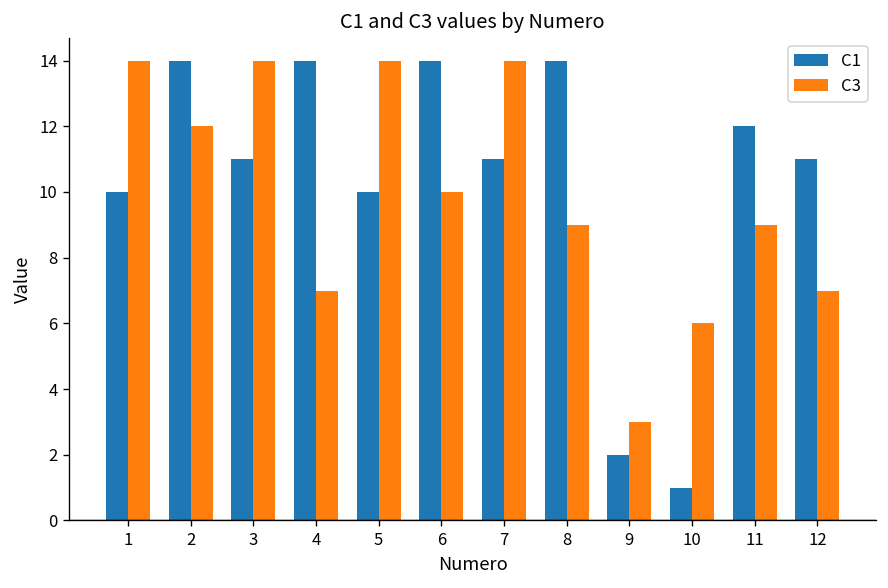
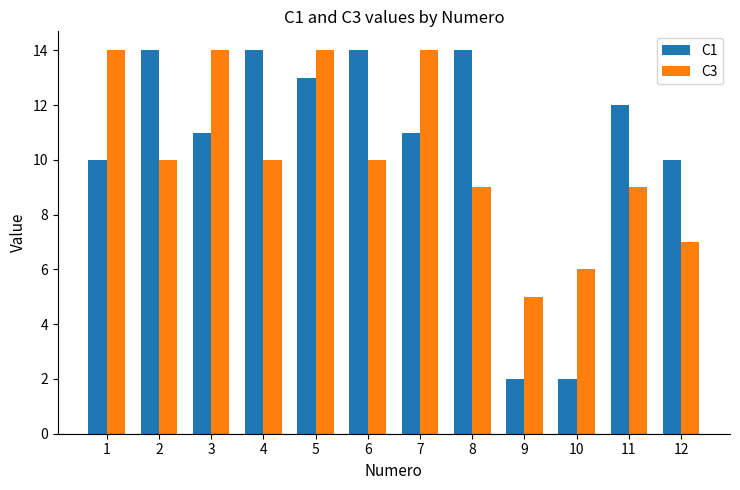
C3, 2: 12 -> 10
C3, 4: 7 -> 10
C1, 5: 10 -> 13
C3, 9: 3 -> 5
C1, 10: 1 -> 2
C1, 12: 11 -> 10
